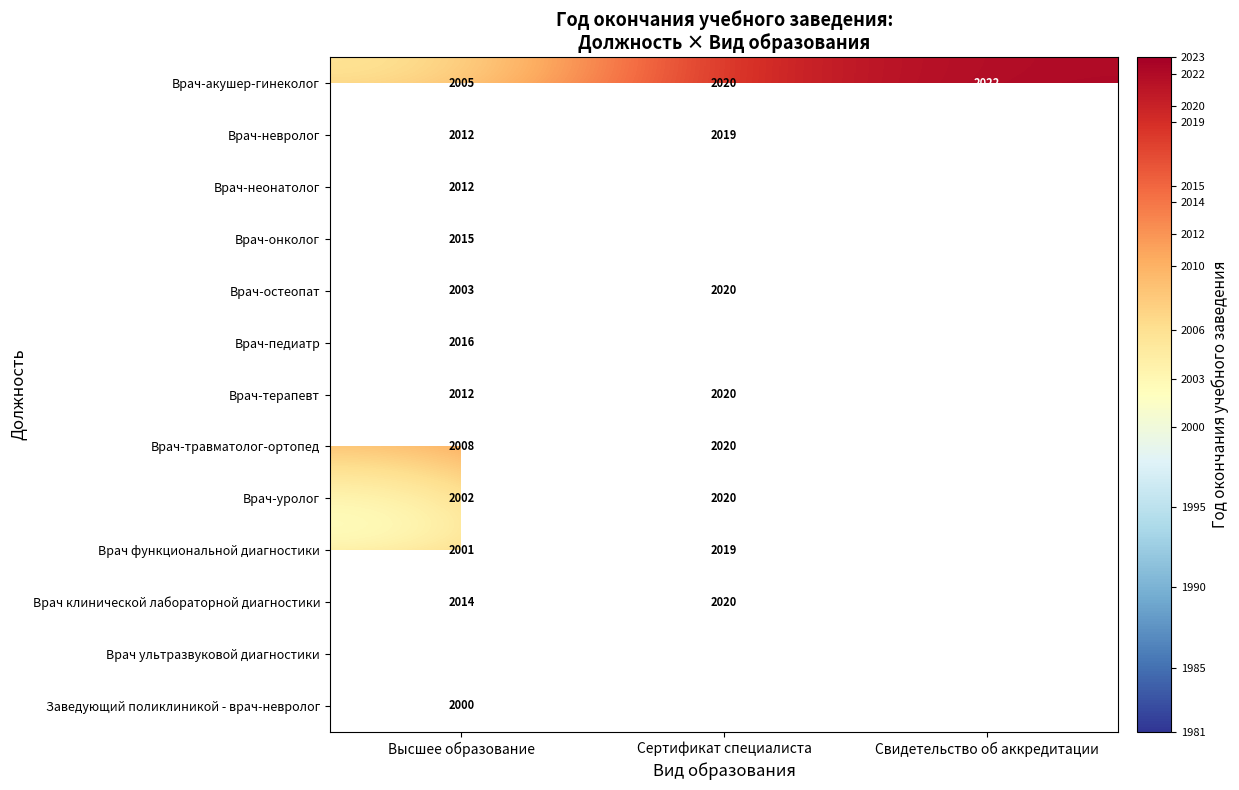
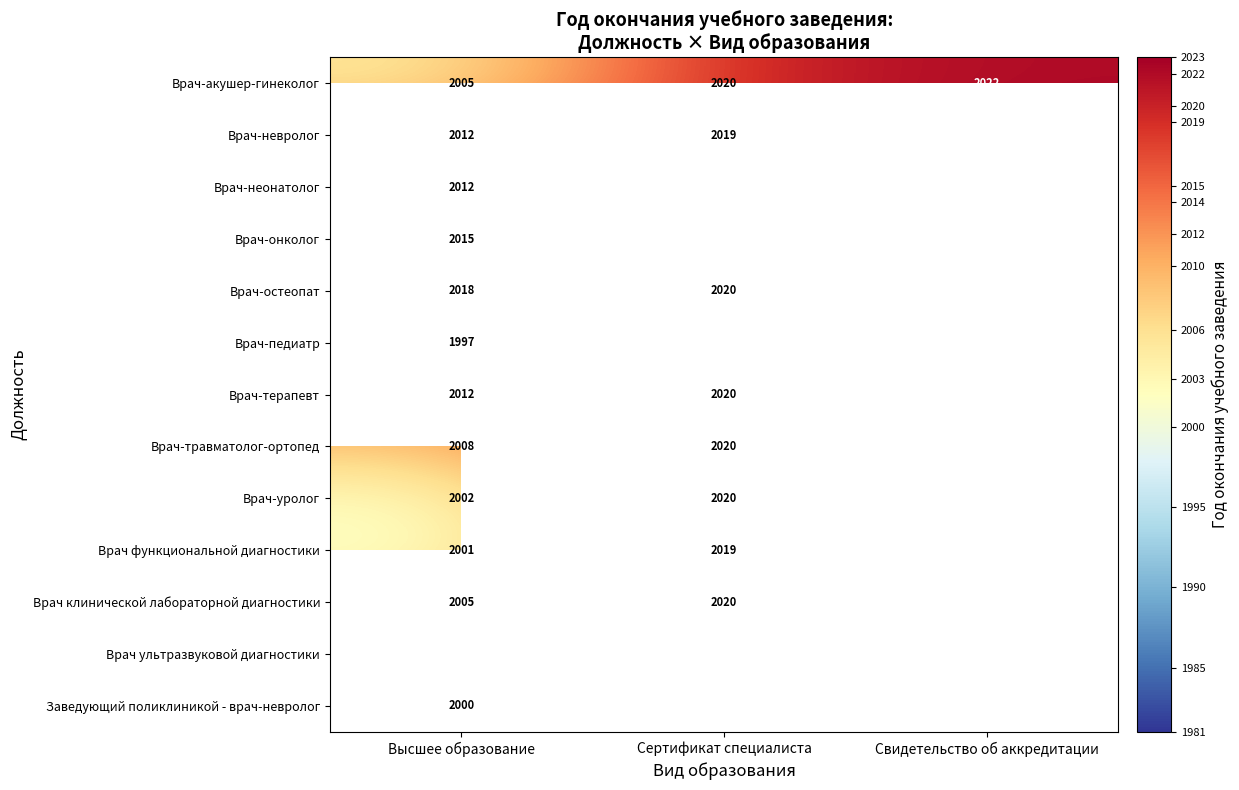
Врач-остеопат, Высшее образование: 2003 -> 2018
Врач-педиатр, Высшее образование: 2016 -> 1997
Врач клинической лабораторной диагностики, Высшее образование: 2014 -> 2005
